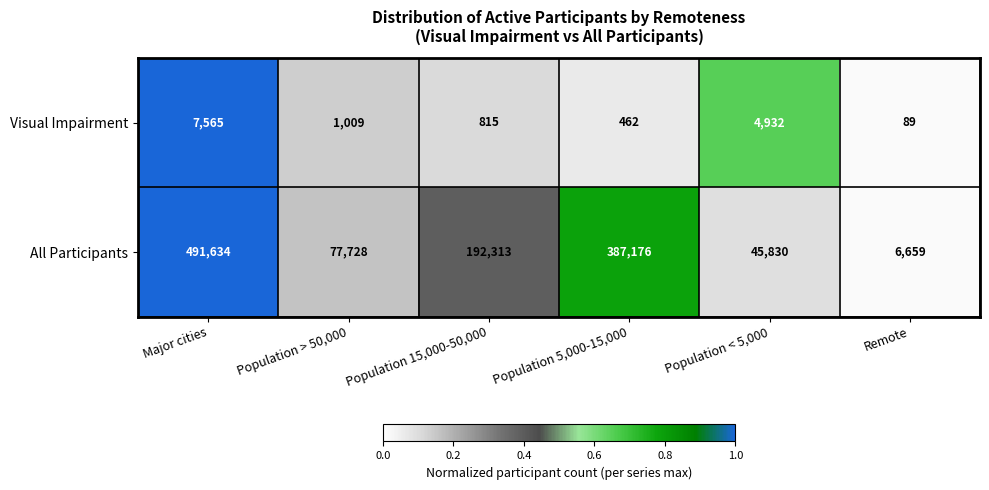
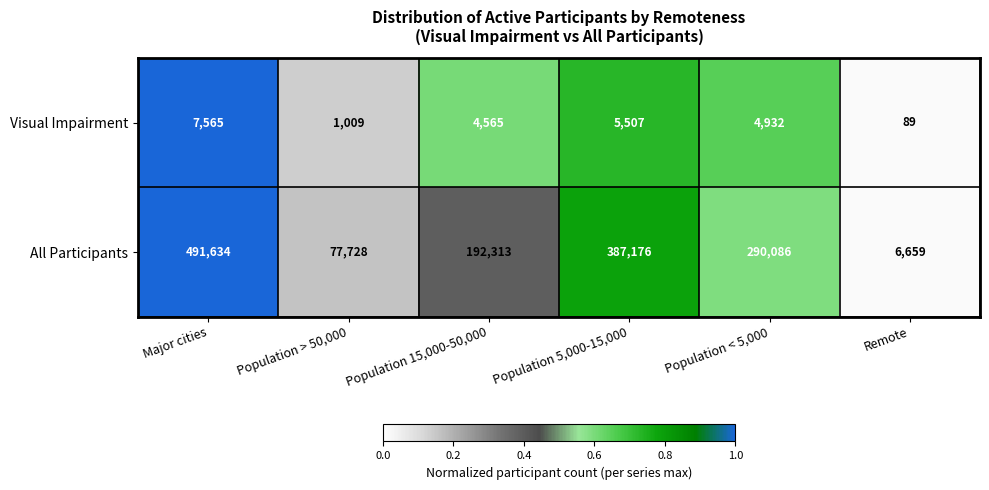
Visual Impairment, Population 15,000-50,000: 815 -> 4,565
Visual Impairment, Population 5,000-15,000: 462 -> 5,507
All Participants, Population < 5,000: 45,830 -> 290,086
